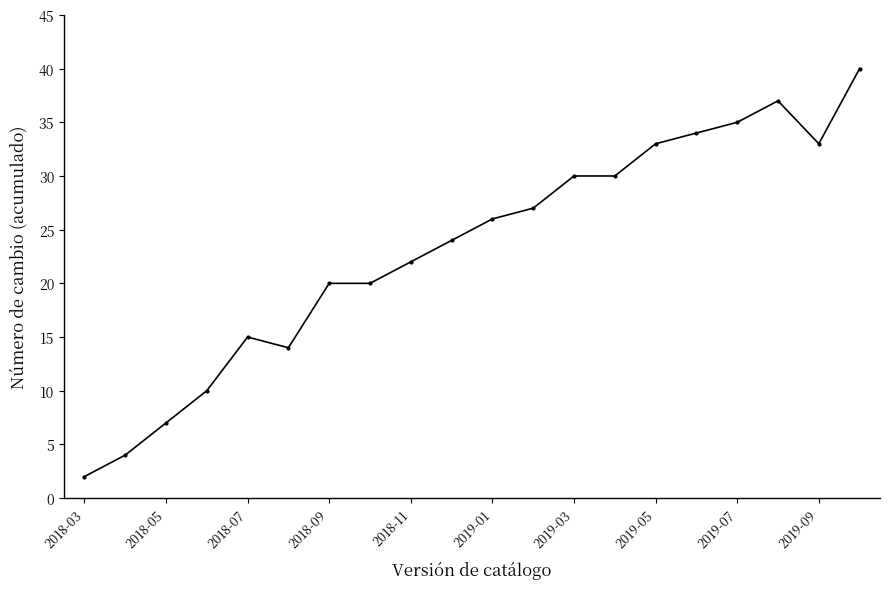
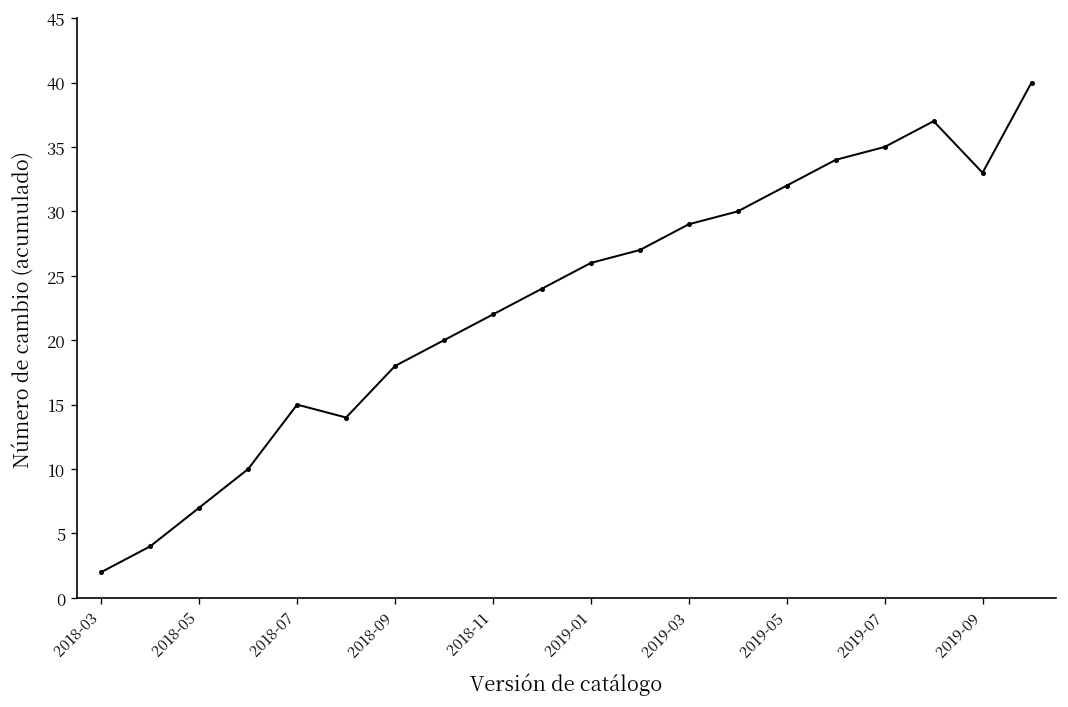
2018-09: 20 -> 18
2019-03: 30 -> 29
2019-05: 33 -> 32
